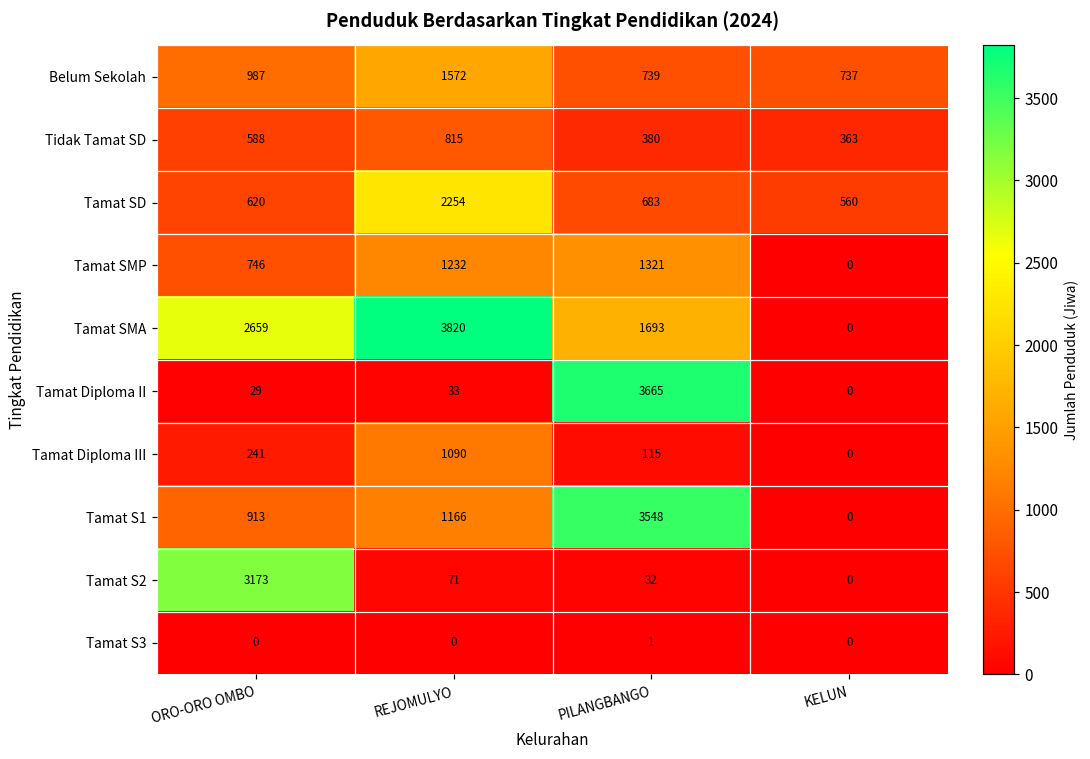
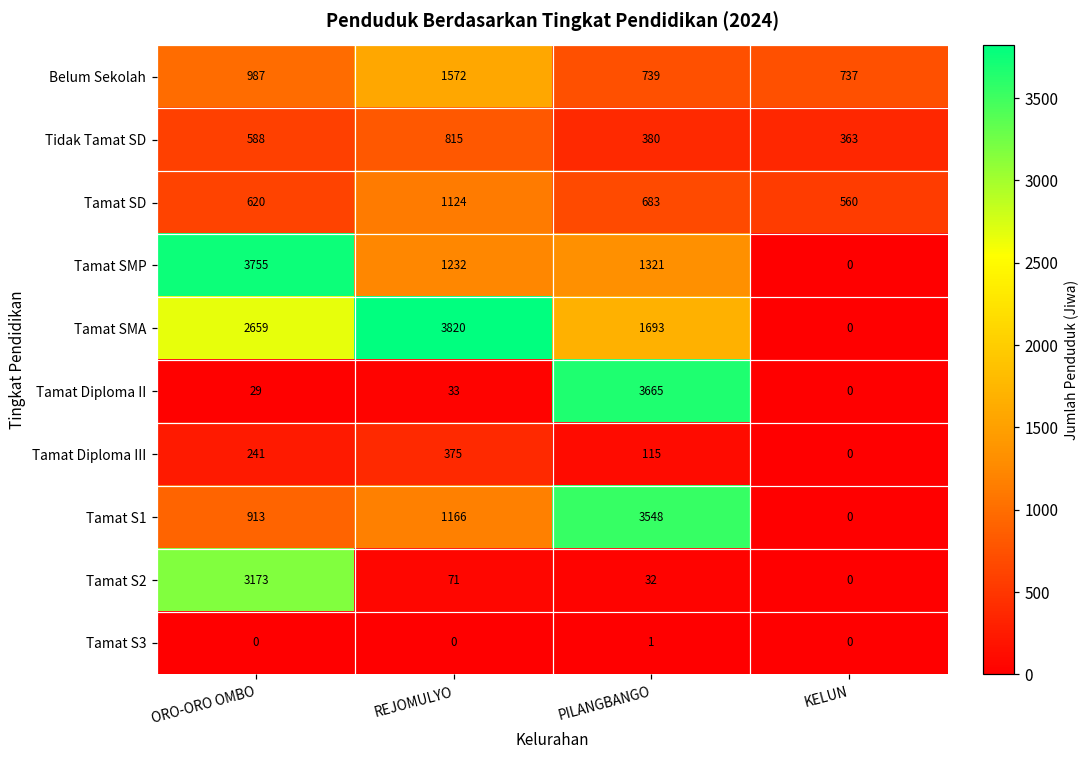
Tamat SD, REJOMULYO: 2254 -> 1124
Tamat SMP, ORO-ORO OMBO: 746 -> 3755
Tamat Diploma III, REJOMULYO: 1090 -> 375
